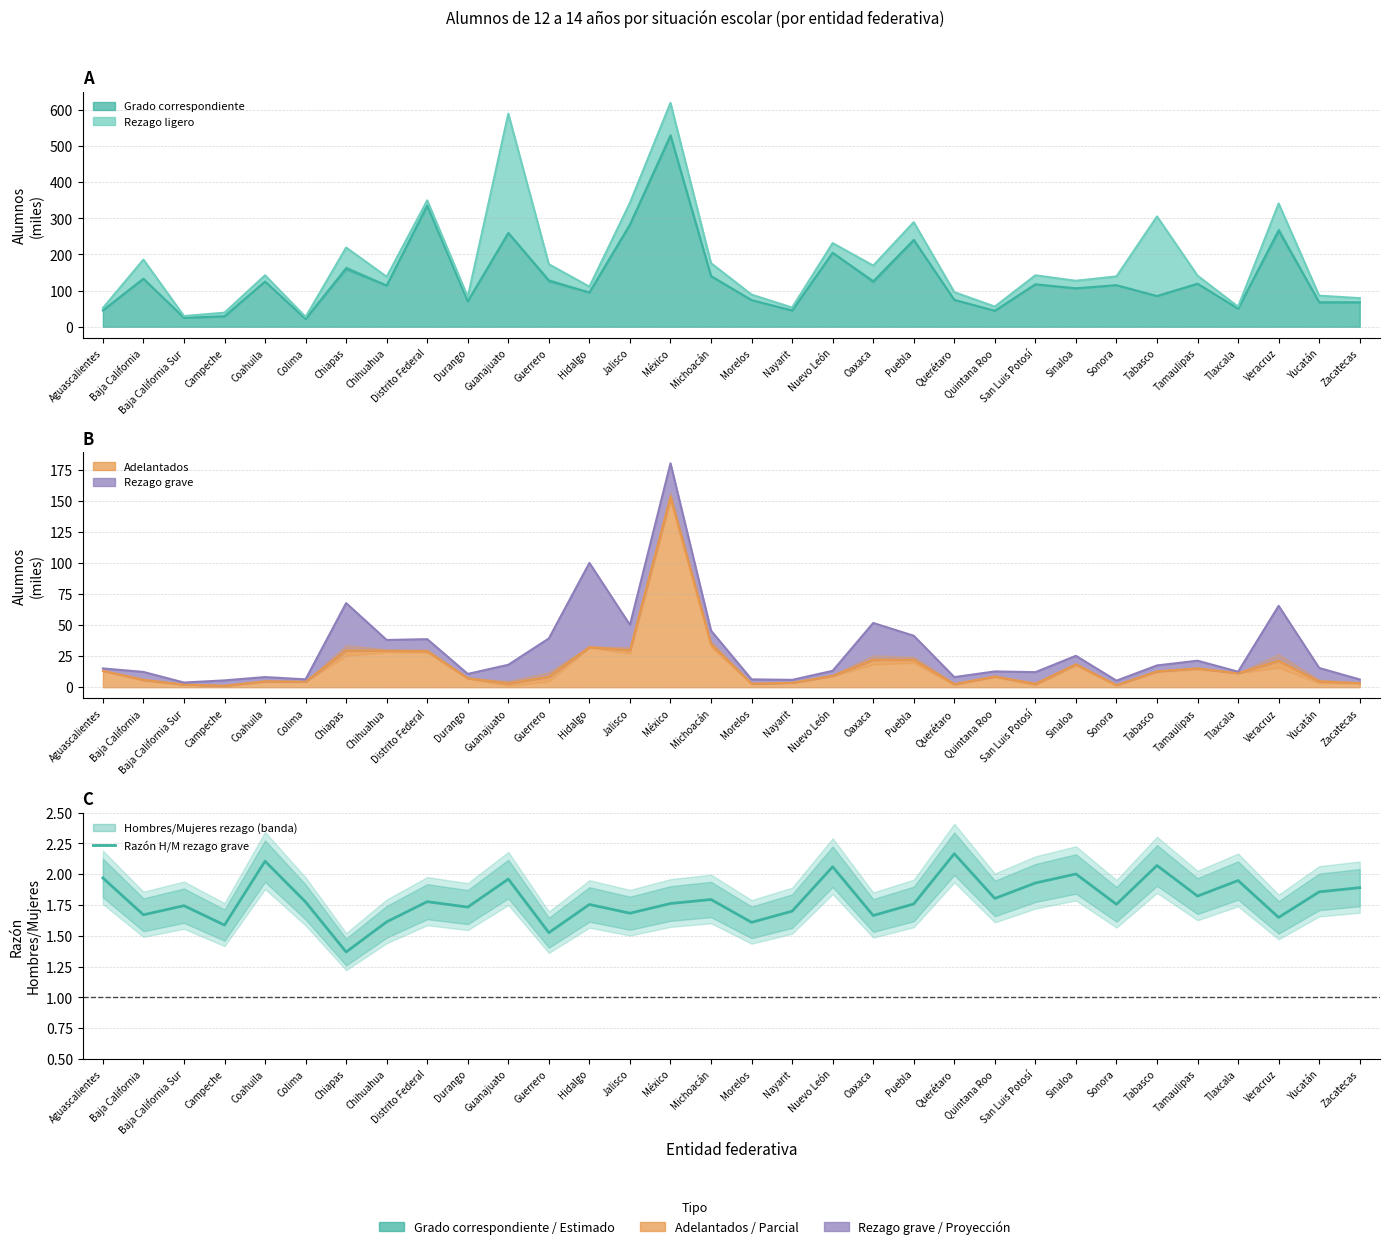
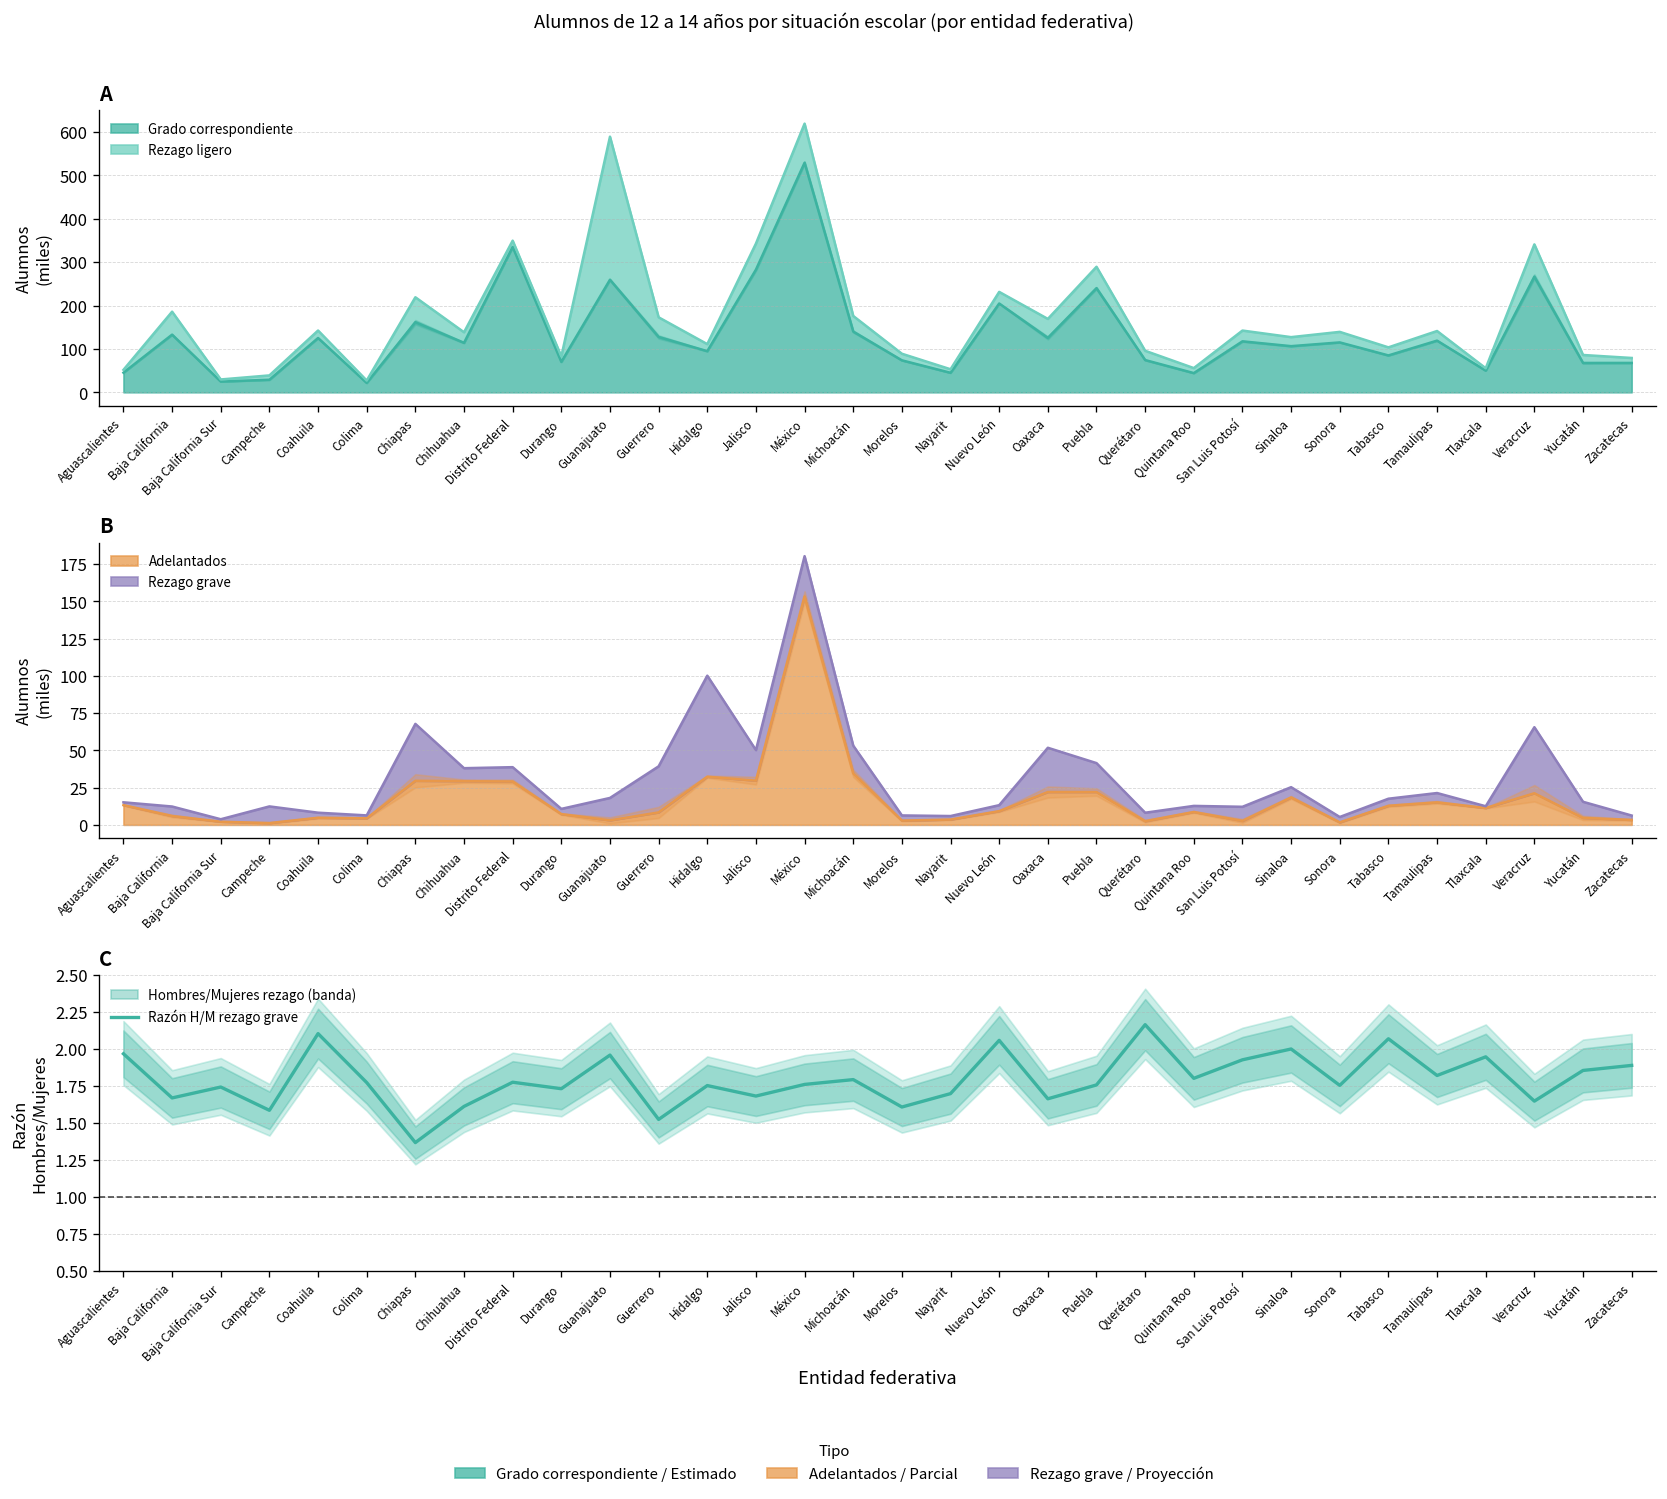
A, Rezago ligero, Tabasco: 220 -> 20
B, Rezago grave, Campeche: 4 -> 11
B, Rezago grave, Michoacán: 11 -> 19
